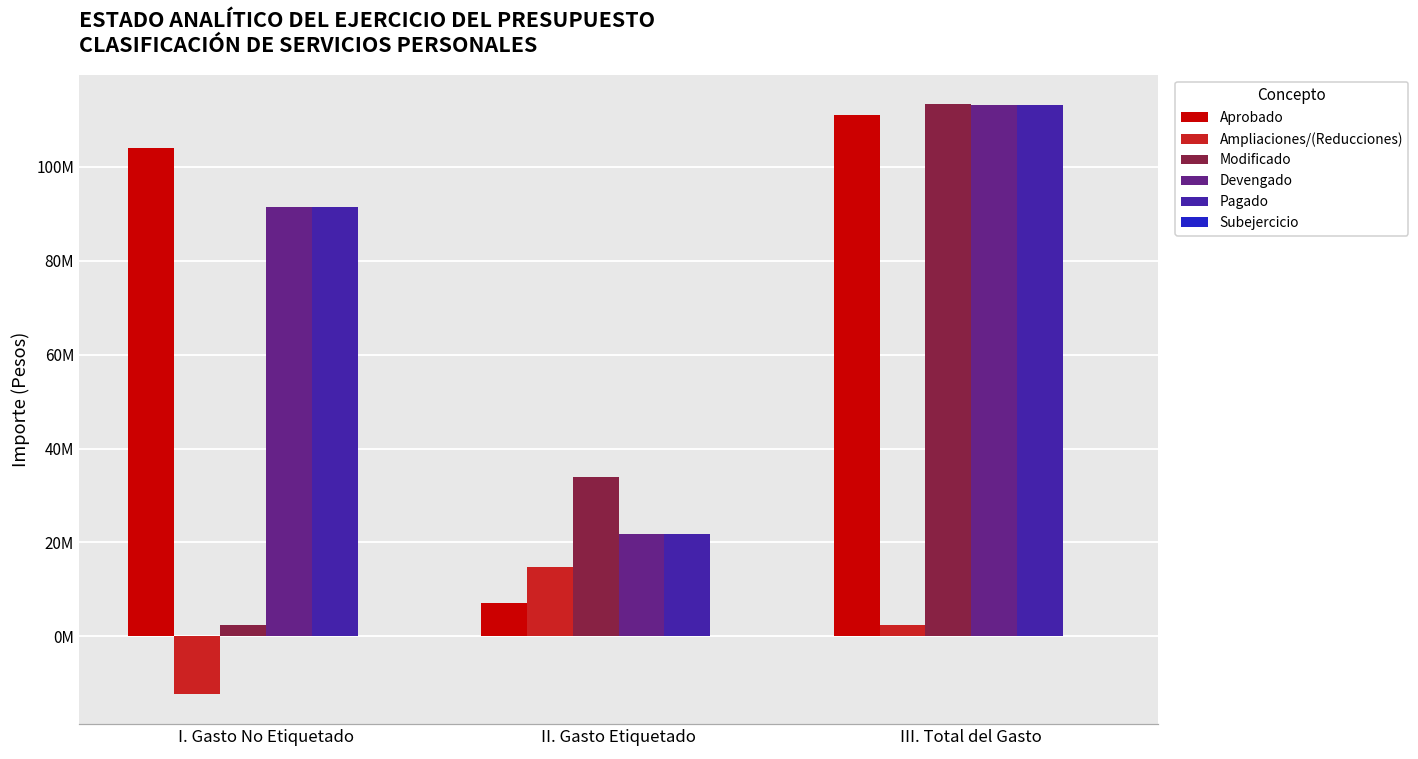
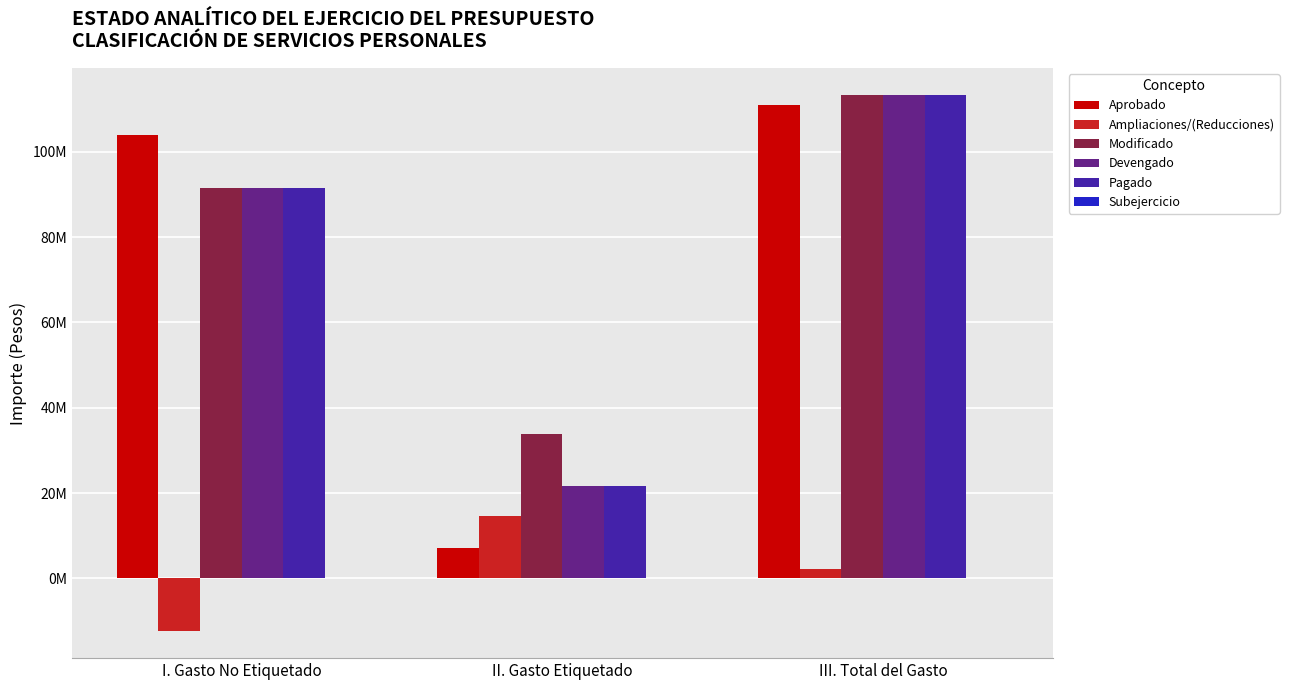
Modificado, I. Gasto No Etiquetado: 2000000 -> 92000000
